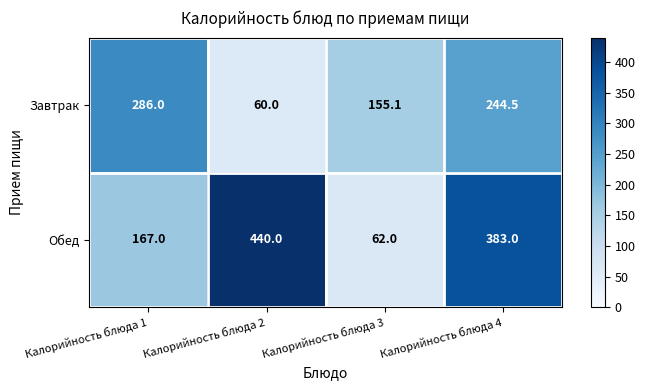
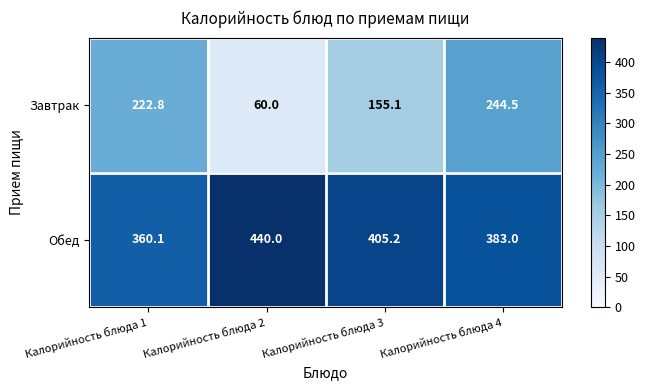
Завтрак, Калорийность блюда 1: 286.0 -> 222.8
Обед, Калорийность блюда 1: 167.0 -> 360.1
Обед, Калорийность блюда 3: 62.0 -> 405.2
